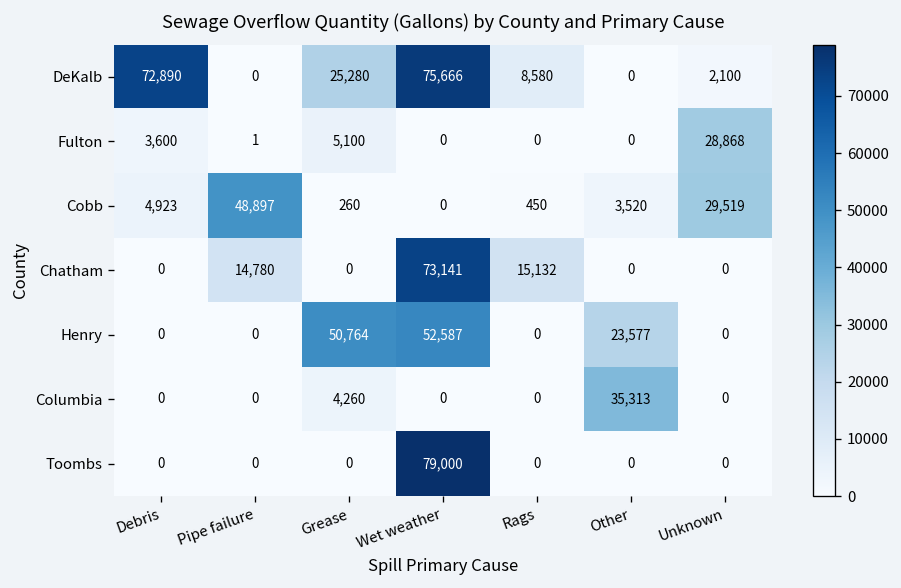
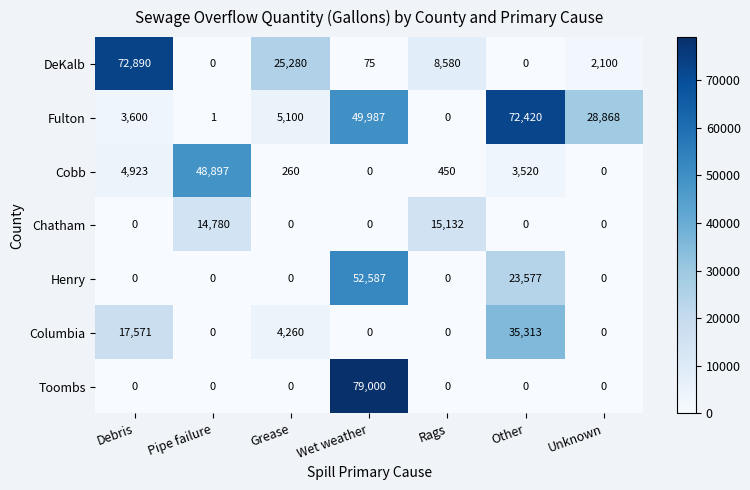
DeKalb, Wet weather: 75,666 -> 75
Fulton, Wet weather: 0 -> 49,987
Fulton, Other: 0 -> 72,420
Cobb, Unknown: 29,519 -> 0
Chatham, Wet weather: 73,141 -> 0
Henry, Grease: 50,764 -> 0
Columbia, Debris: 0 -> 17,571
